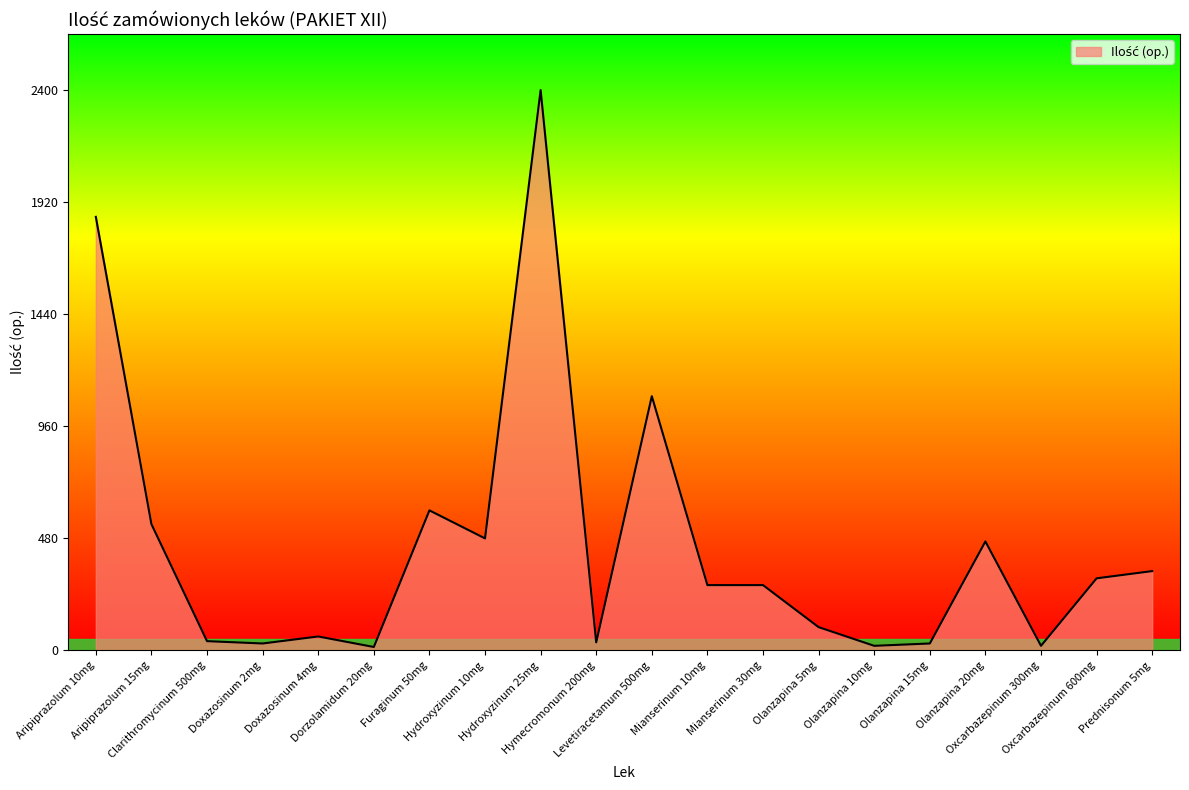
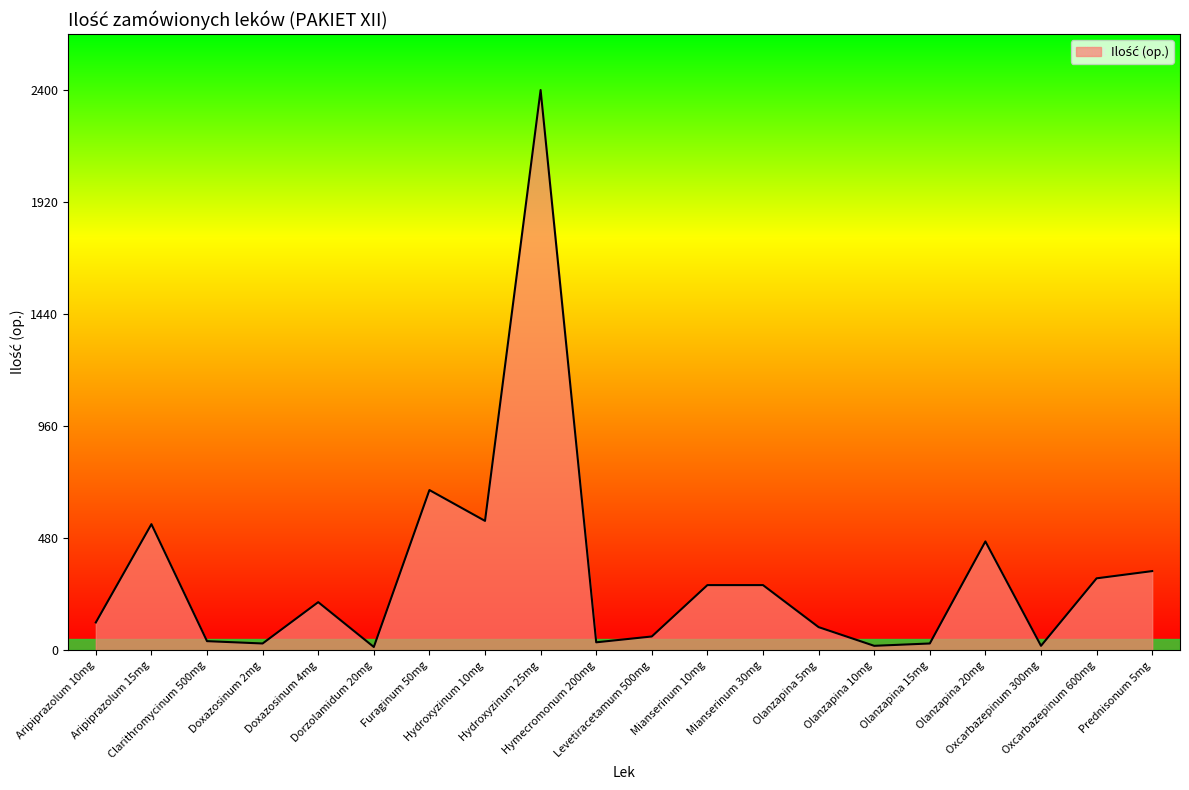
Aripiprazolum 10mg: 1860 -> 120
Doxazosinum 4mg: 60 -> 210
Furaginum 50mg: 600 -> 690
Hydroxyzinum 10mg: 480 -> 560
Levetiracetamum 500mg: 1090 -> 60
